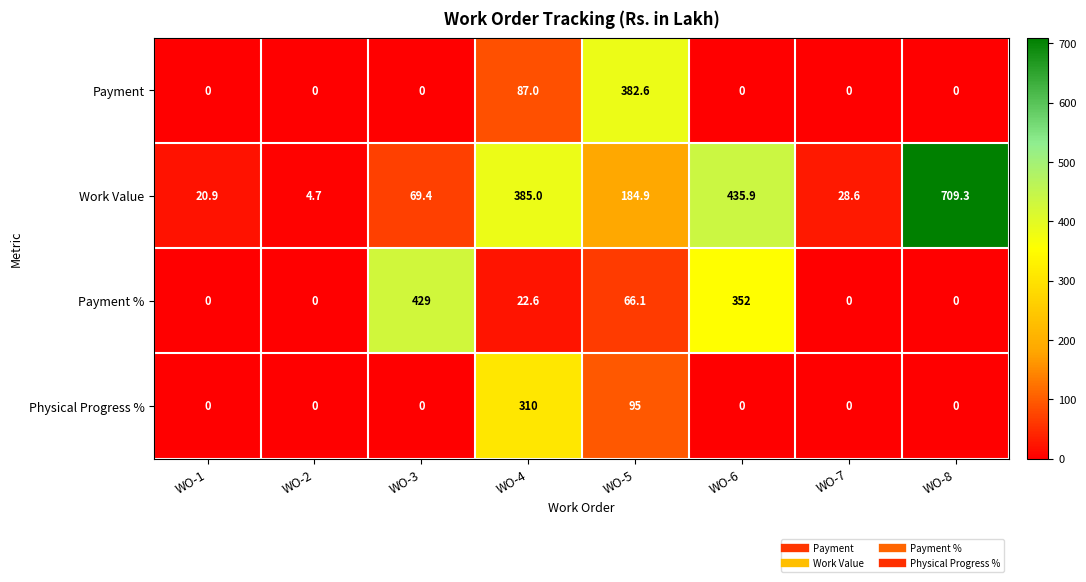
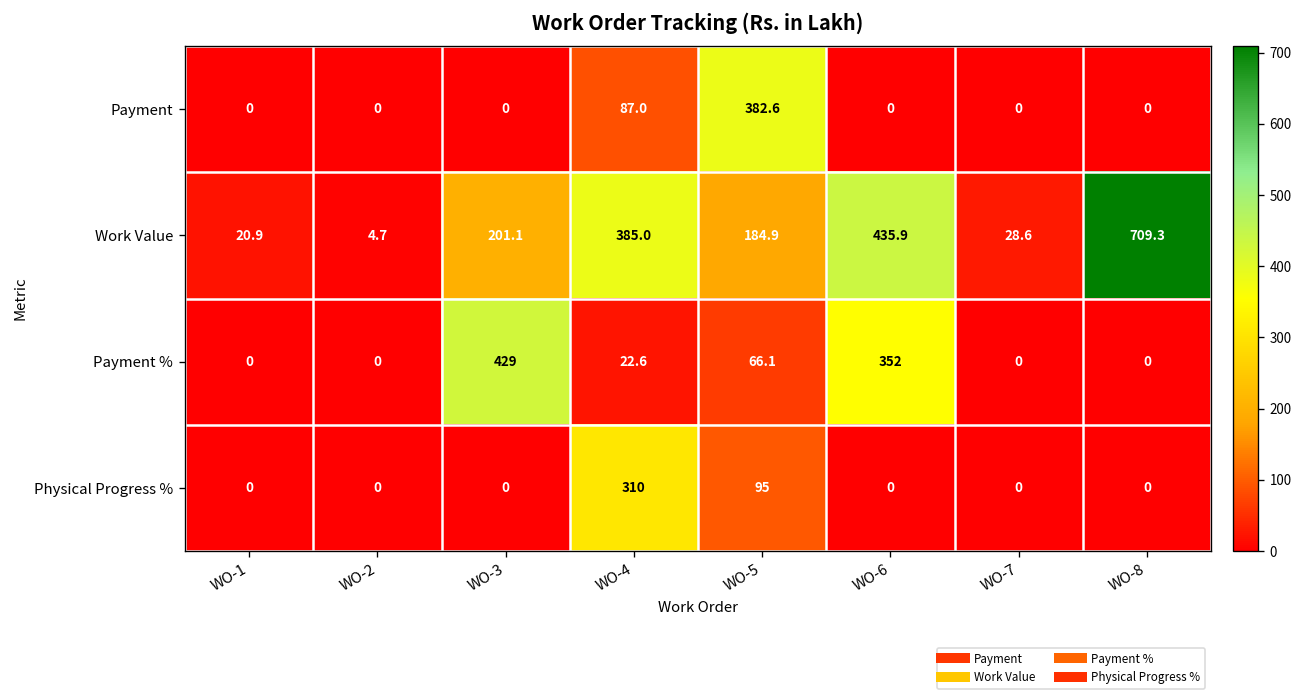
Work Value, WO-3: 69.4 -> 201.1
